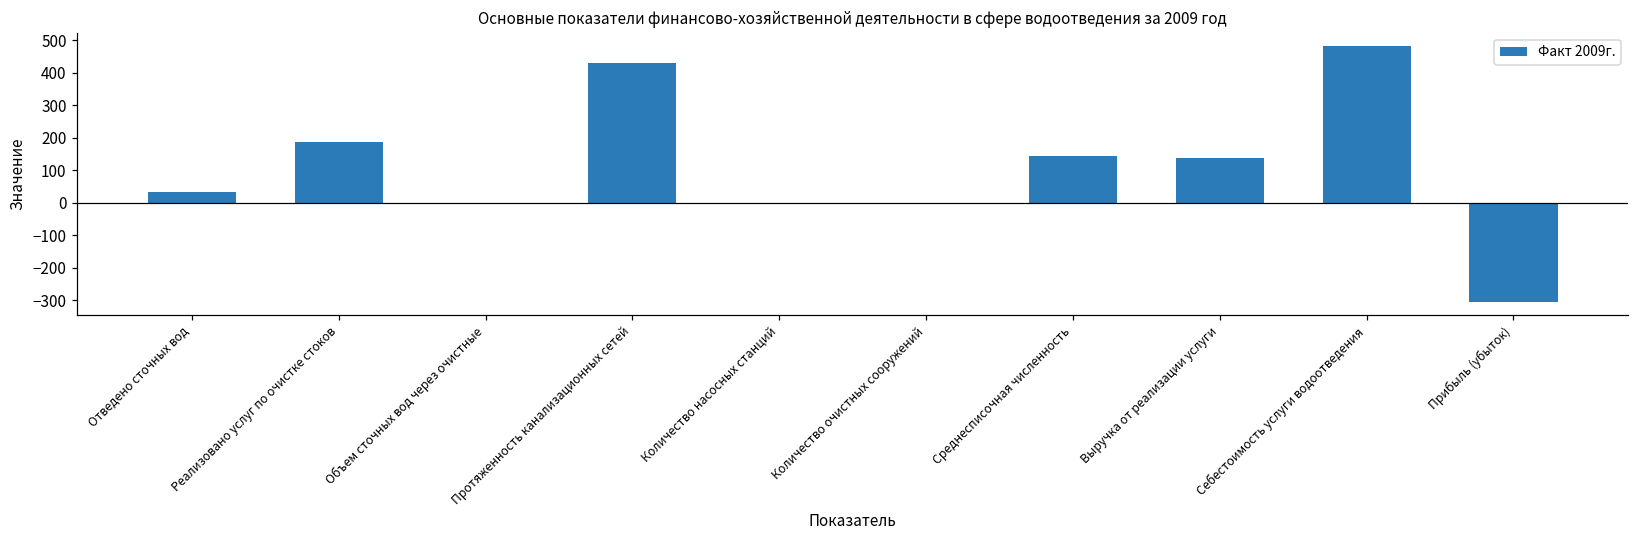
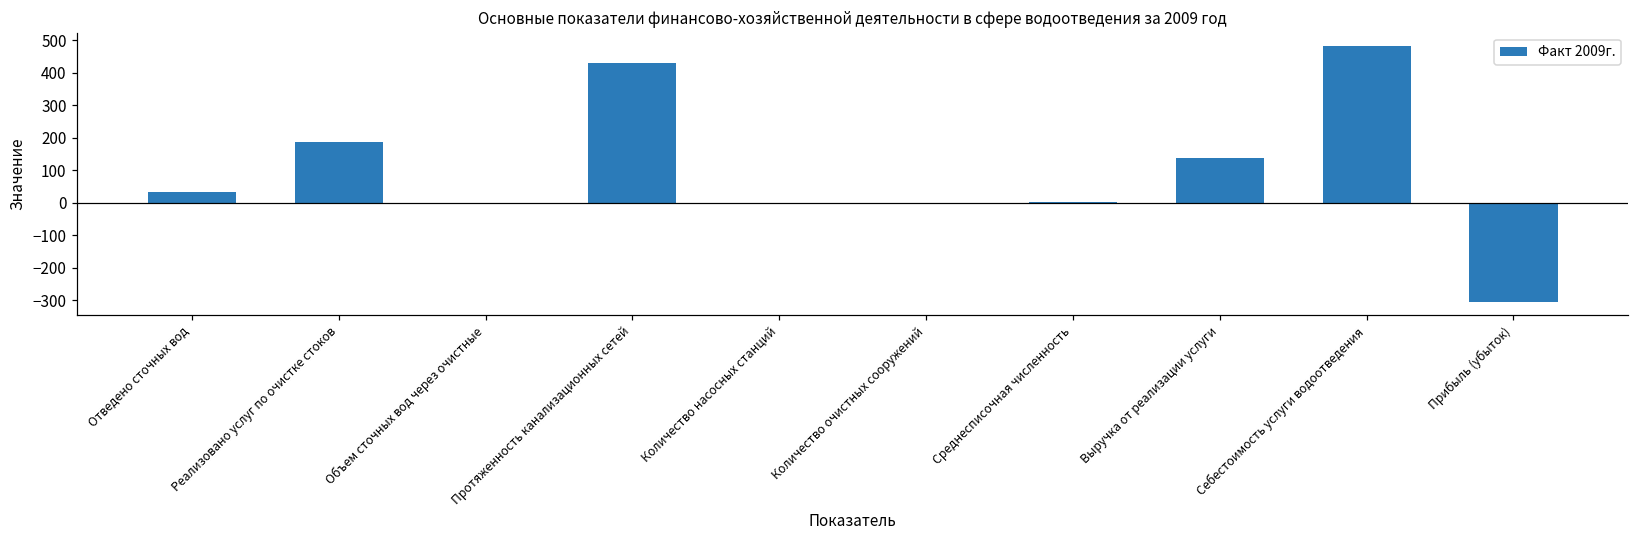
Среднесписочная численность: 140 -> 0
